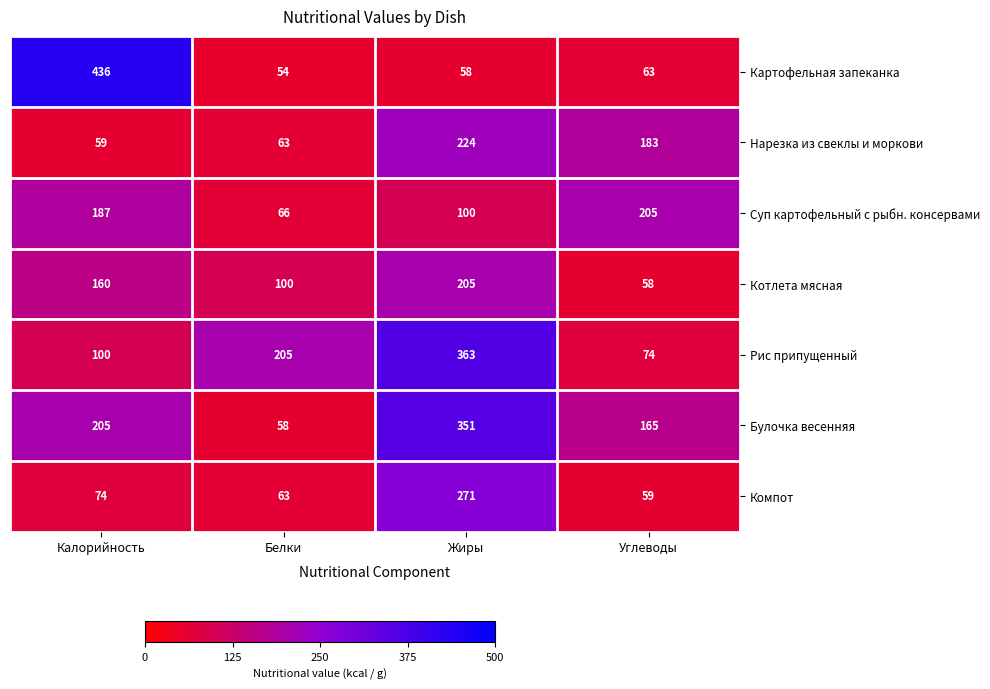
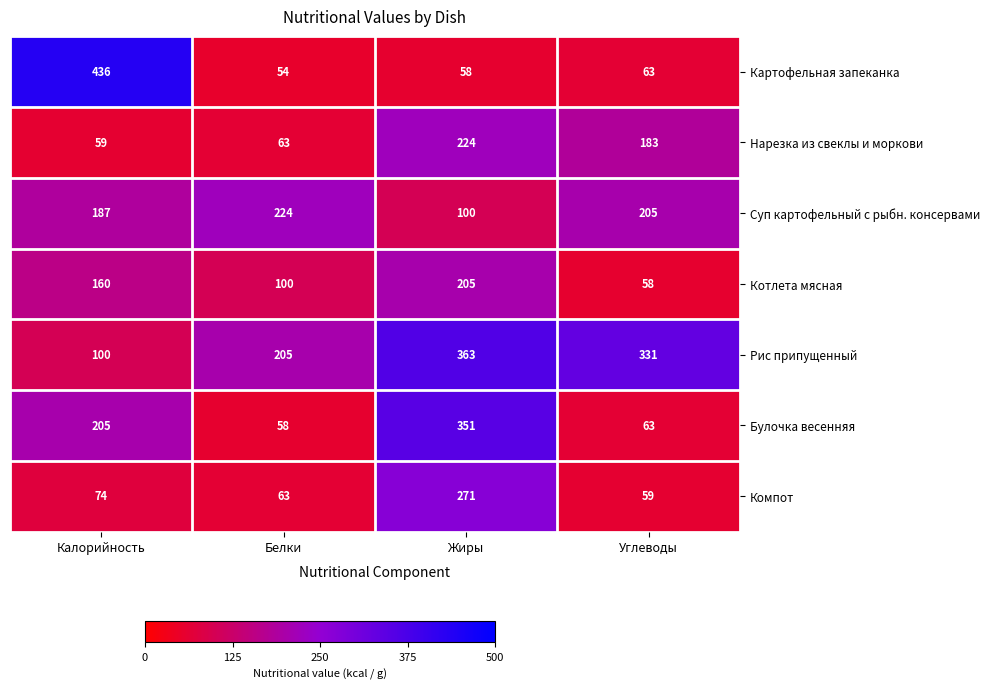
Суп картофельный с рыбн. консервами, Белки: 66 -> 224
Рис припущенный, Углеводы: 74 -> 331
Булочка весенняя, Углеводы: 165 -> 63
